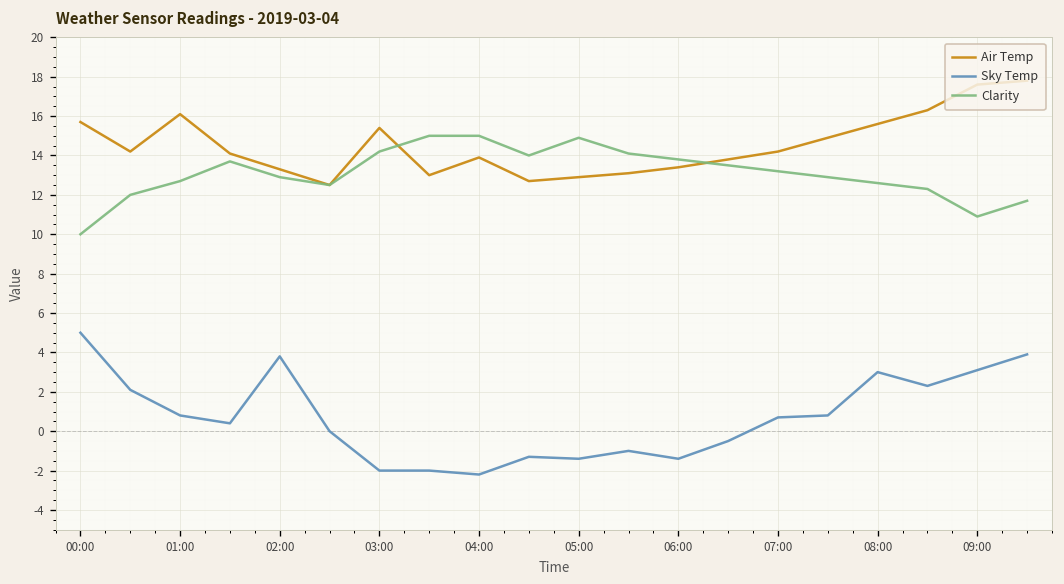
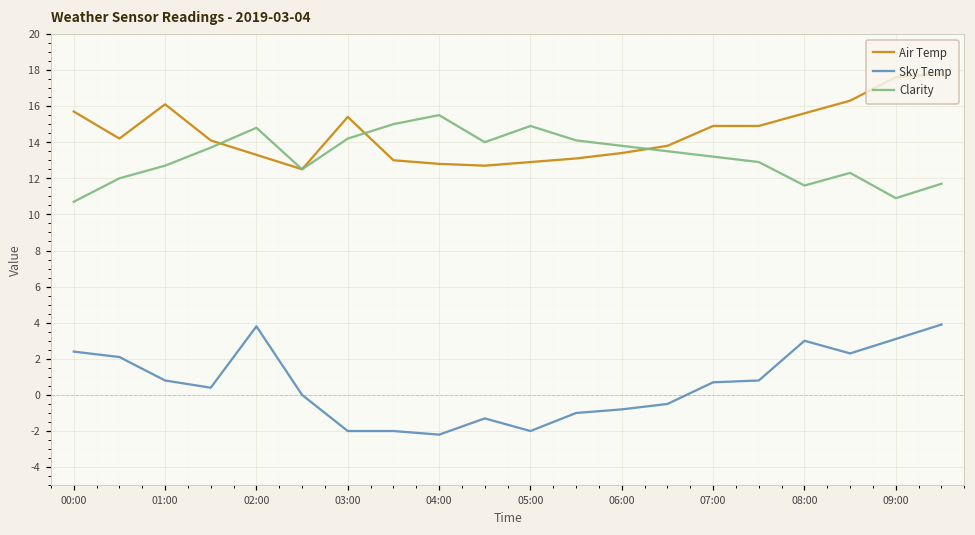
Sky Temp, 00:00: 5.0 -> 2.4
Clarity, 00:00: 10.0 -> 10.7
Clarity, 02:00: 12.9 -> 14.8
Air Temp, 04:00: 13.9 -> 12.8
Clarity, 04:00: 15.0 -> 15.5
Sky Temp, 05:00: -1.4 -> -2.0
Sky Temp, 06:00: -1.4 -> -0.8
Air Temp, 07:00: 14.2 -> 14.9
Clarity, 08:00: 12.6 -> 11.6
